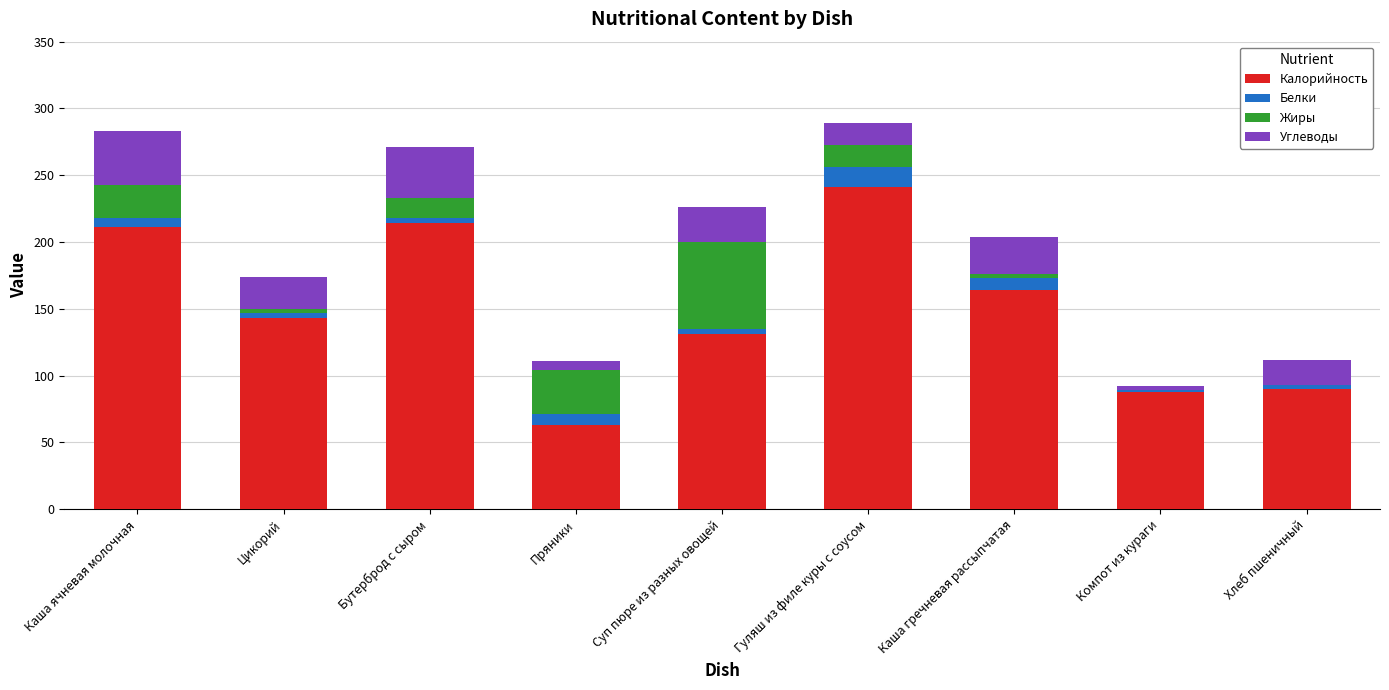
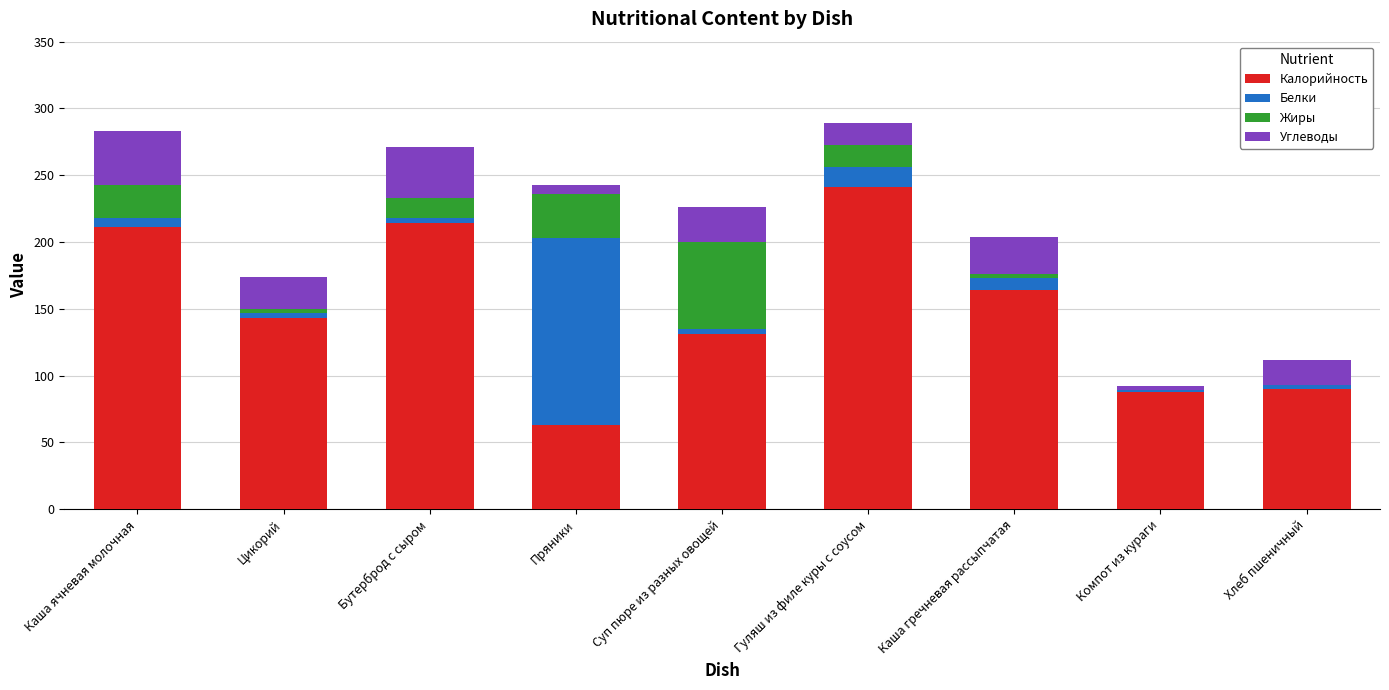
Белки, Пряники: 8 -> 140
